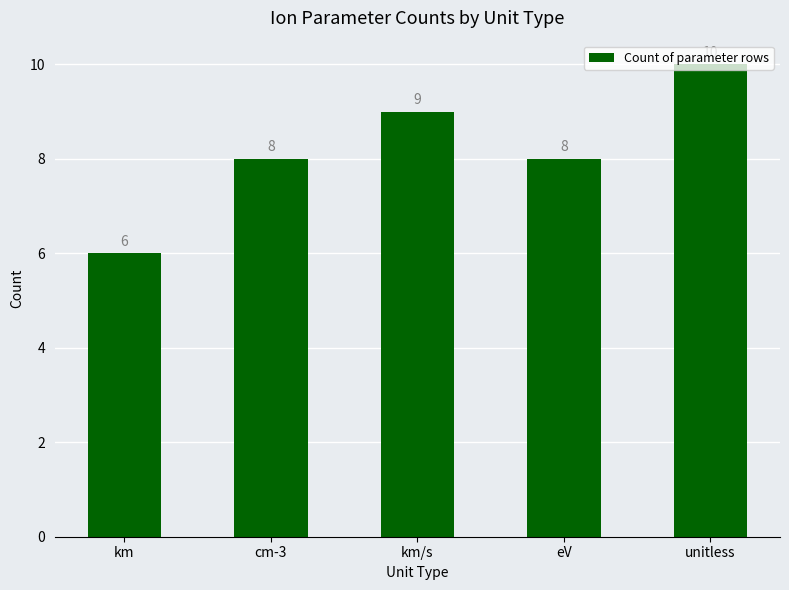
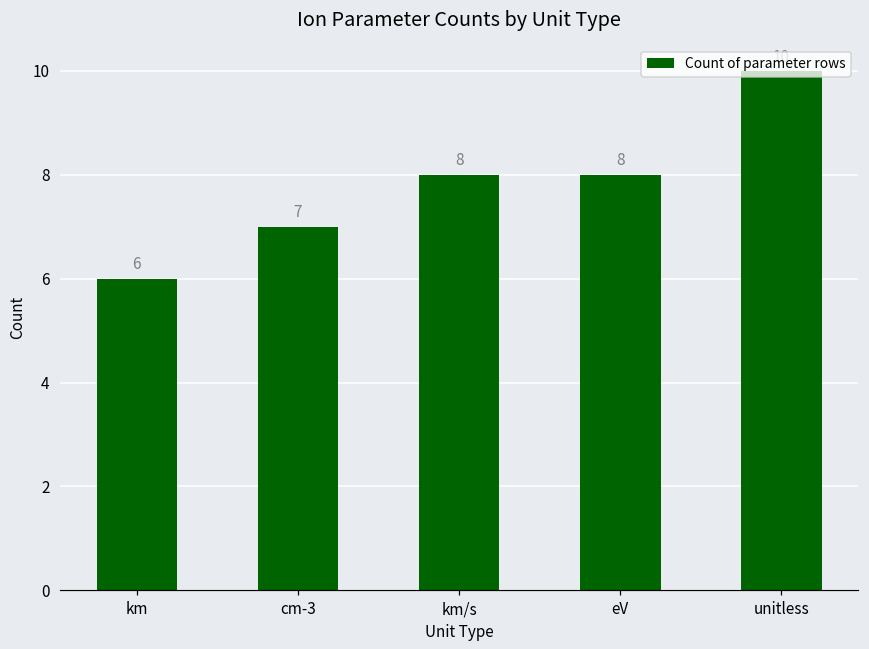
cm-3: 8 -> 7
km/s: 9 -> 8
